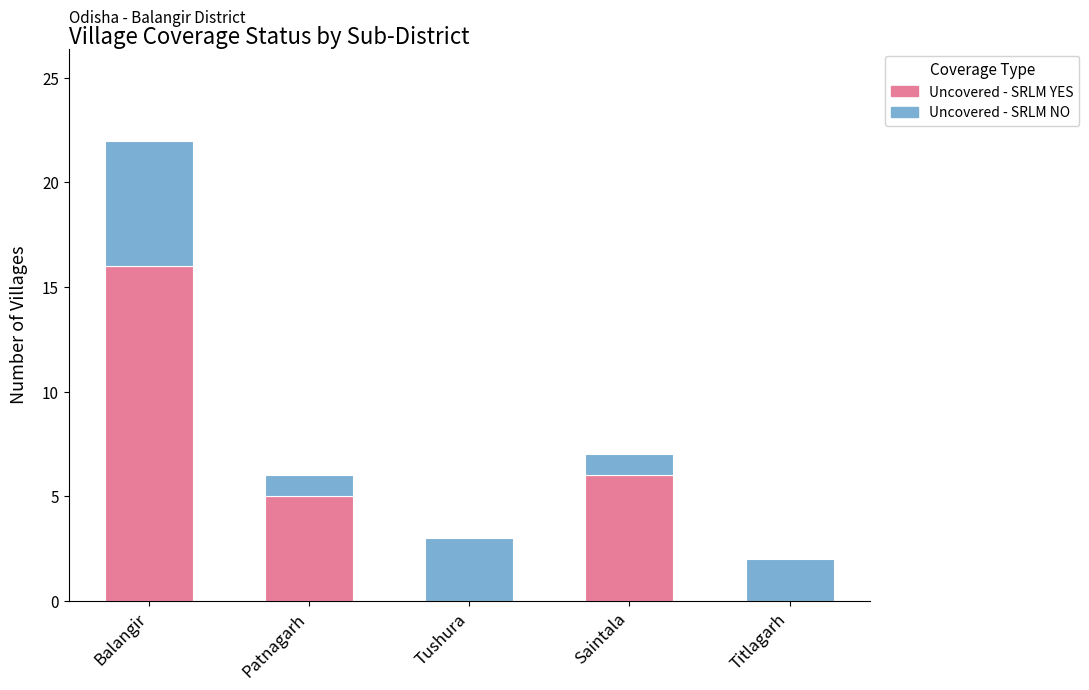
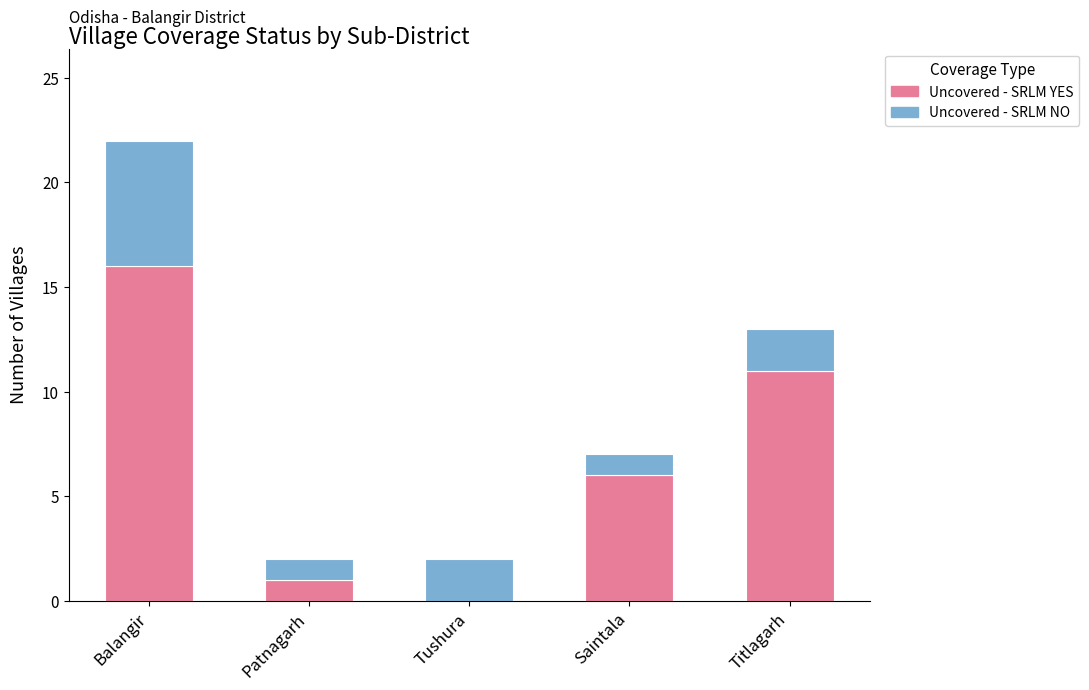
Uncovered - SRLM YES, Patnagarh: 5 -> 1
Uncovered - SRLM NO, Tushura: 3 -> 2
Uncovered - SRLM YES, Titlagarh: 0 -> 11
